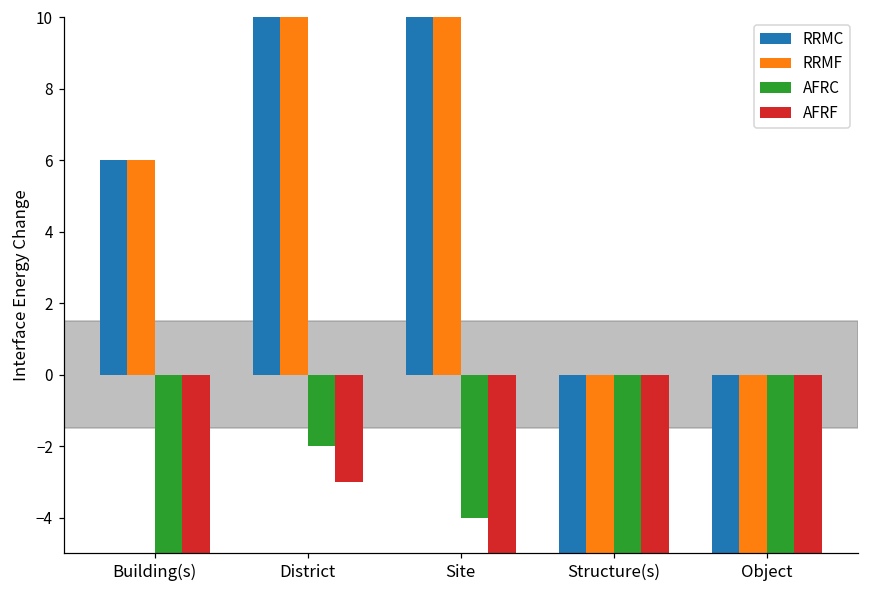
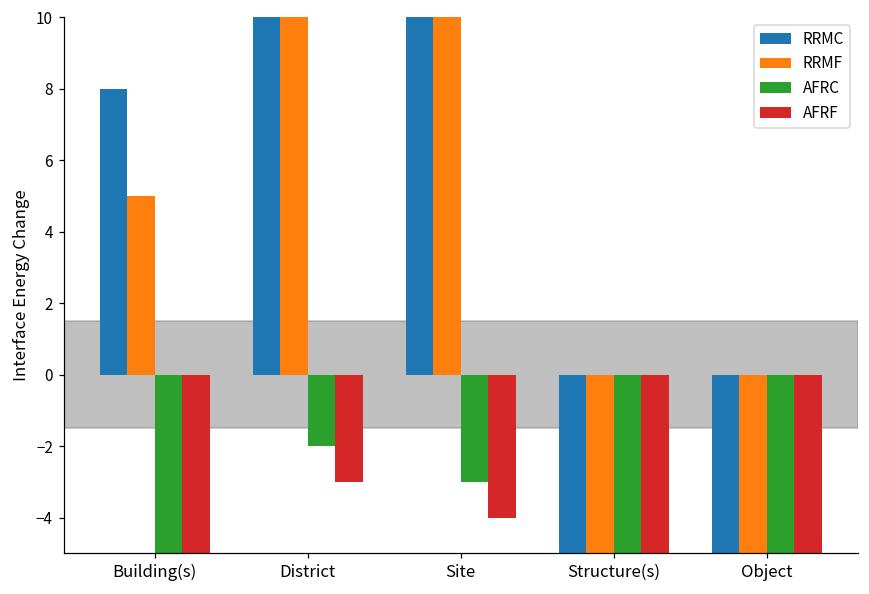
RRMC, Building(s): 6.0 -> 8.0
RRMF, Building(s): 6.0 -> 5.0
AFRC, Site: -4.0 -> -3.0
AFRF, Site: -5.0 -> -4.0
